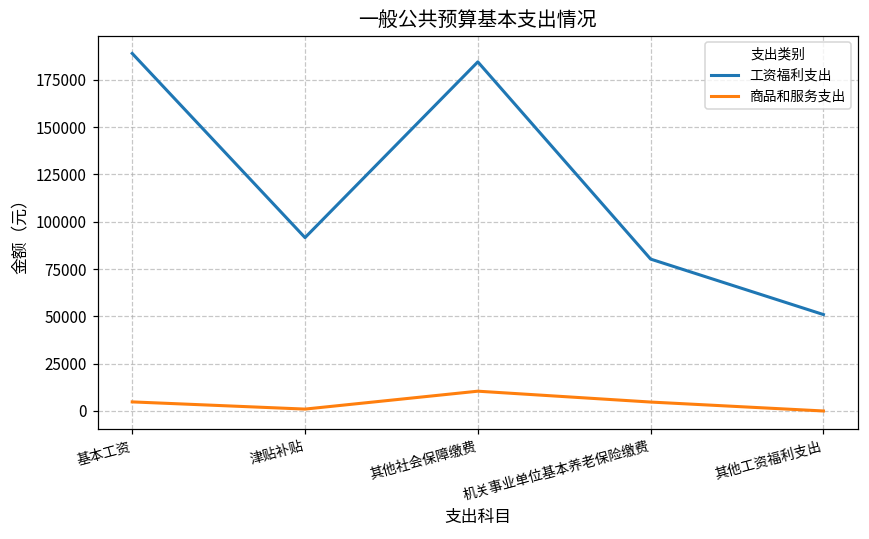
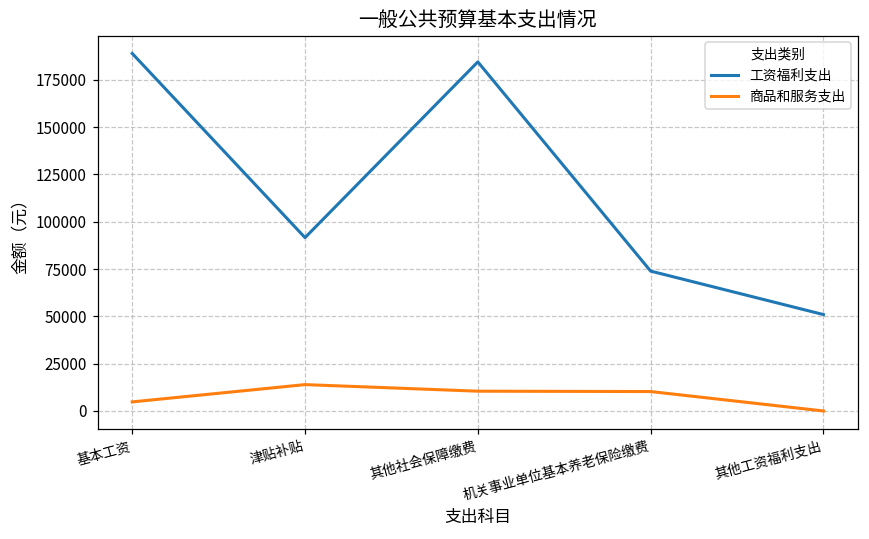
商品和服务支出, 津贴补贴: 1000 -> 14000
工资福利支出, 机关事业单位基本养老保险缴费: 80000 -> 74000
商品和服务支出, 机关事业单位基本养老保险缴费: 5000 -> 10000
